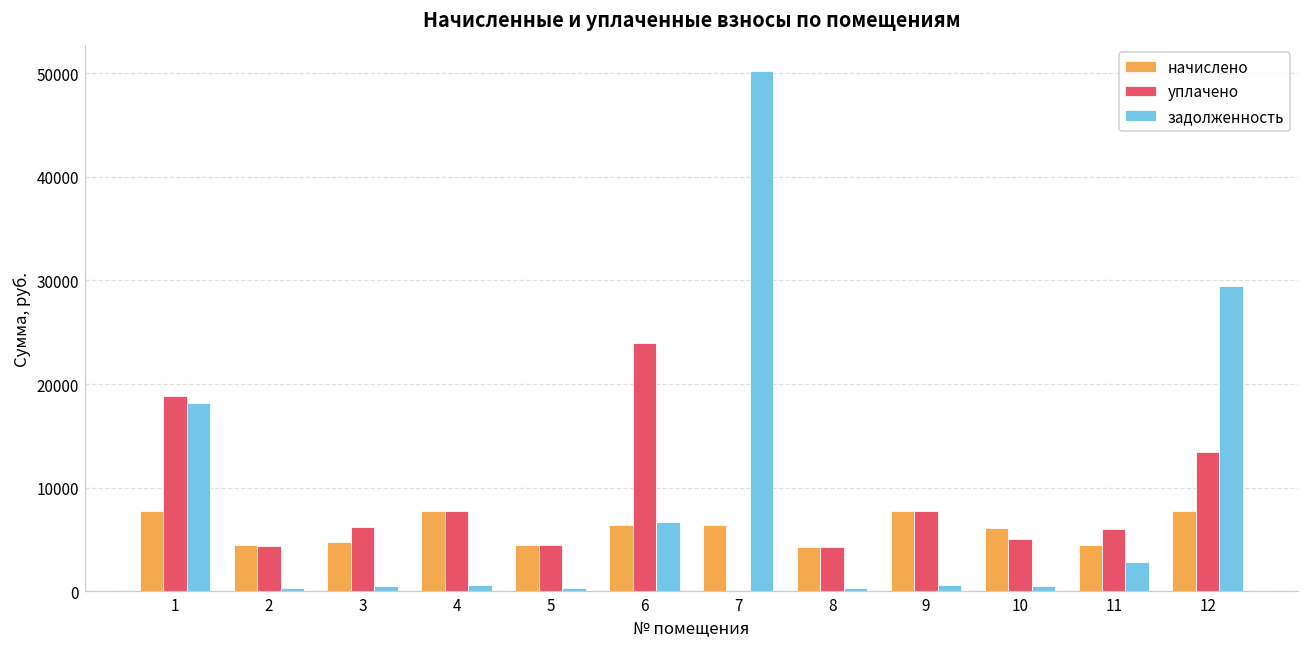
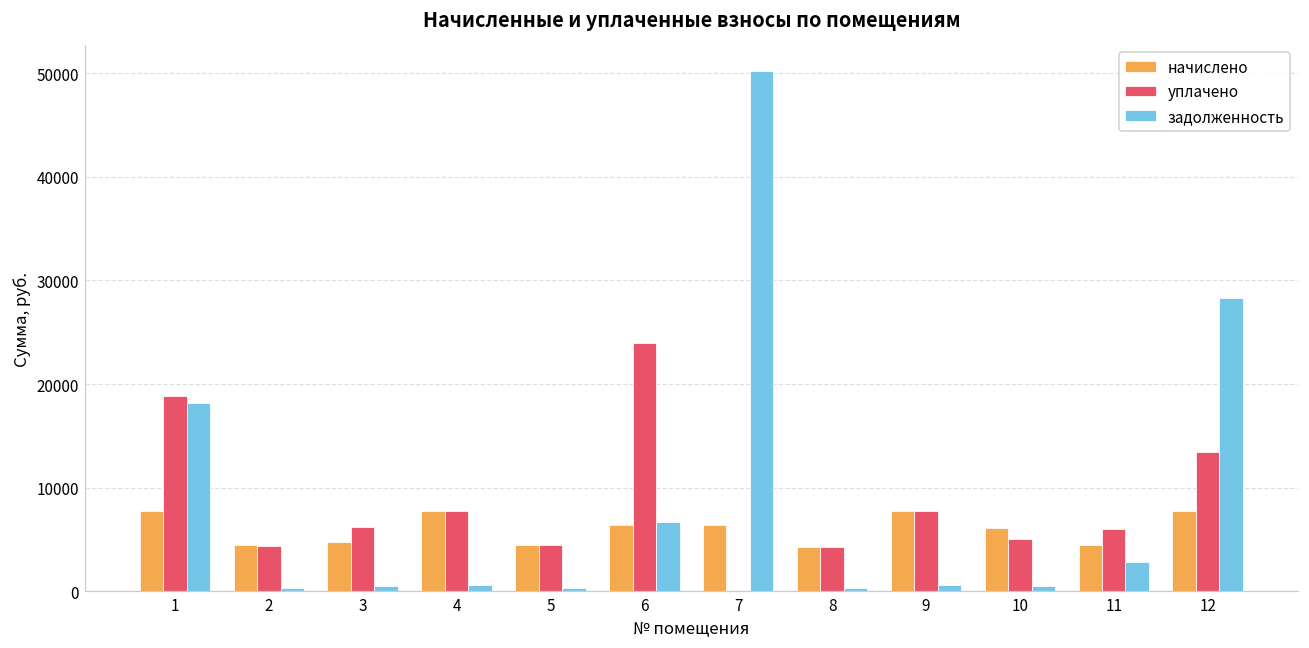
задолженность, 12: 29000 -> 28000
